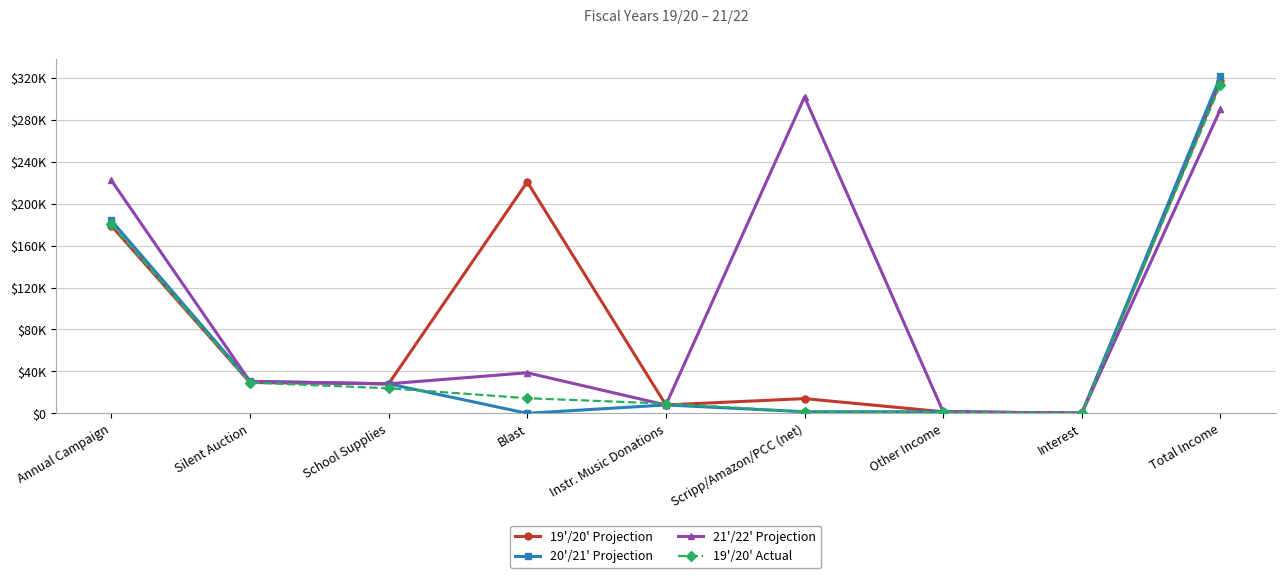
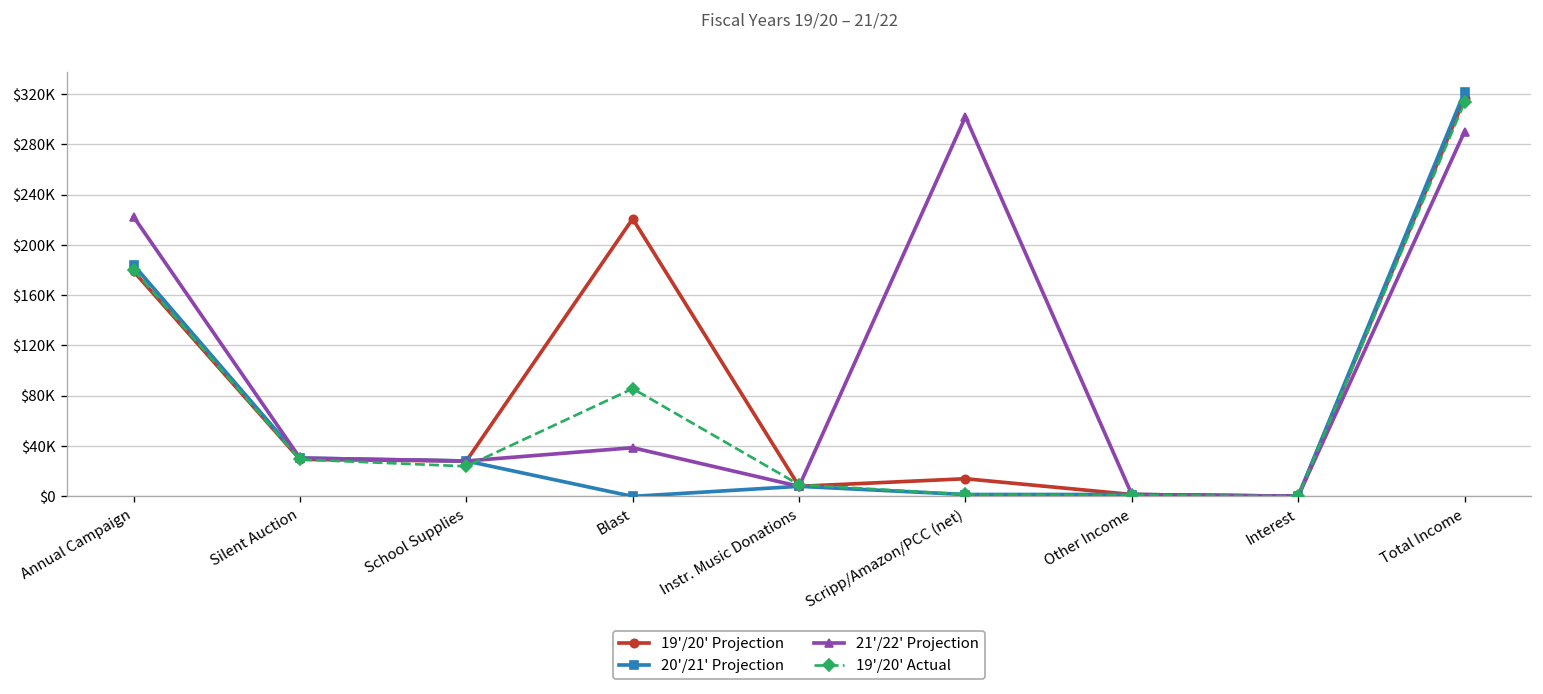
19'/20' Actual, Blast: $14000 -> $86000
